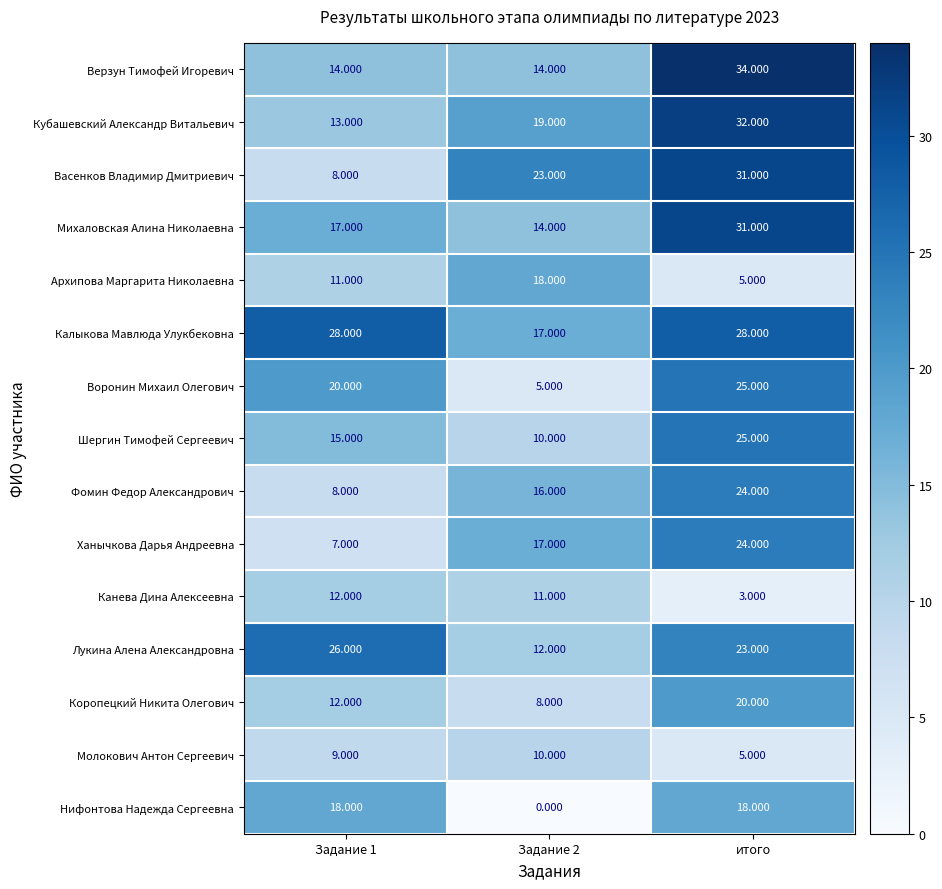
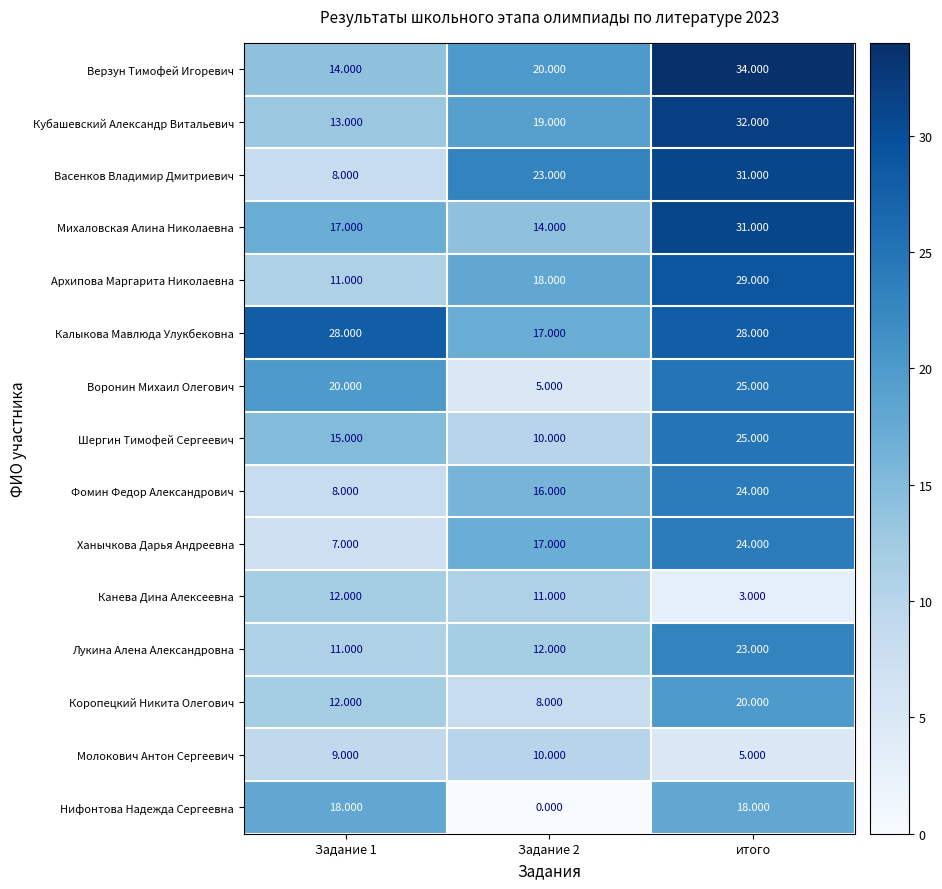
Верзун Тимофей Игоревич, Задание 2: 14.000 -> 20.000
Архипова Маргарита Николаевна, итого: 5.000 -> 29.000
Лукина Алена Александровна, Задание 1: 26.000 -> 11.000
